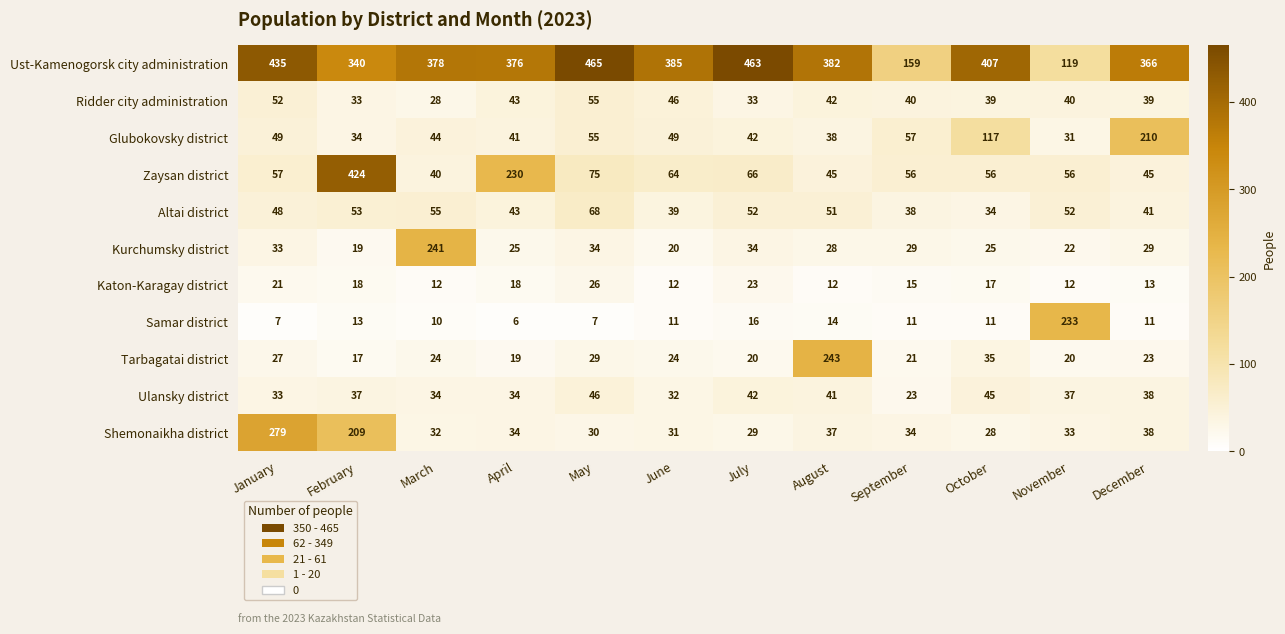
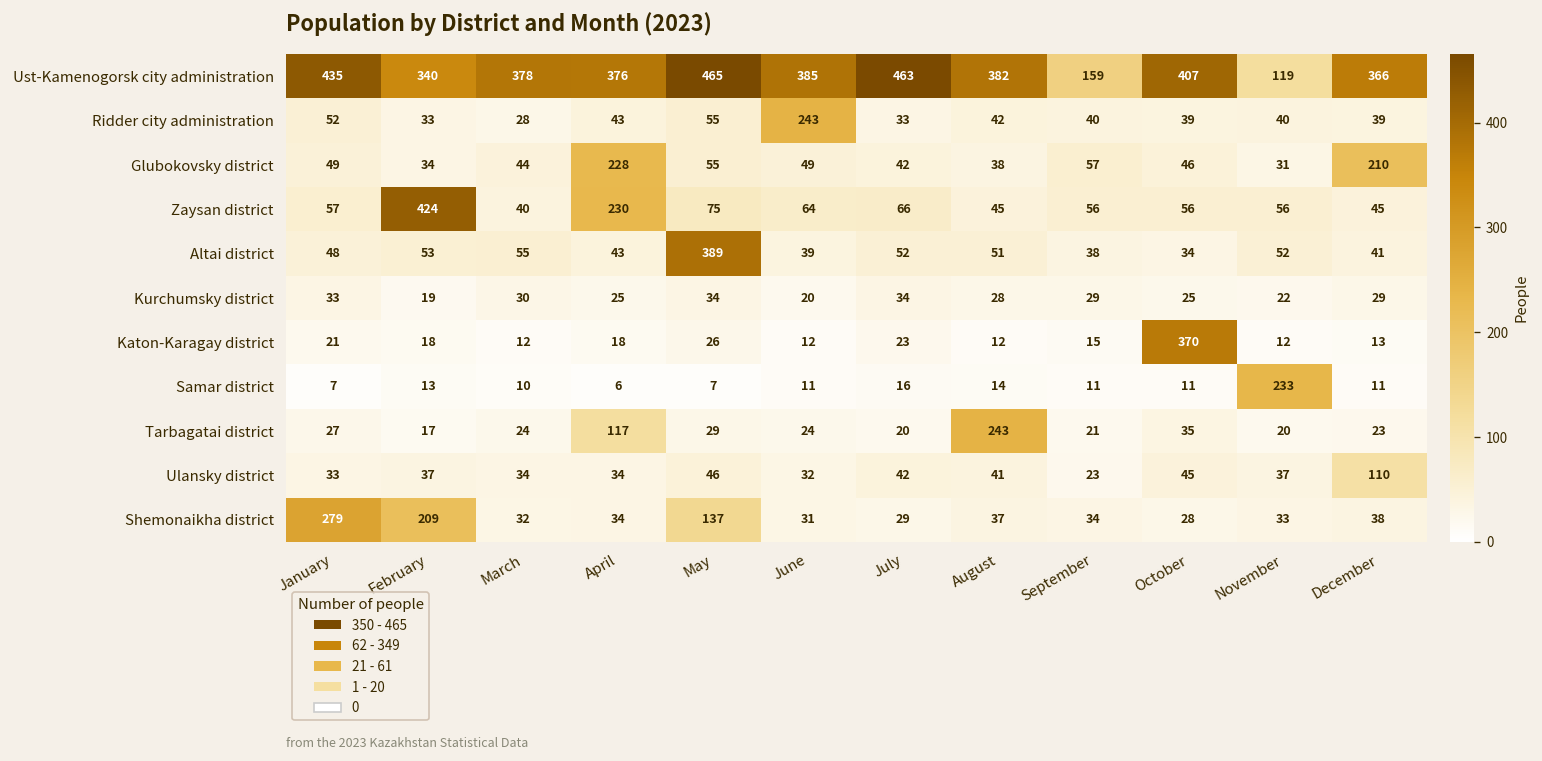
Ridder city administration, June: 46 -> 243
Glubokovsky district, April: 41 -> 228
Glubokovsky district, October: 117 -> 46
Altai district, May: 68 -> 389
Kurchumsky district, March: 241 -> 30
Katon-Karagay district, October: 17 -> 370
Tarbagatai district, April: 19 -> 117
Ulansky district, December: 38 -> 110
Shemonaikha district, May: 30 -> 137
